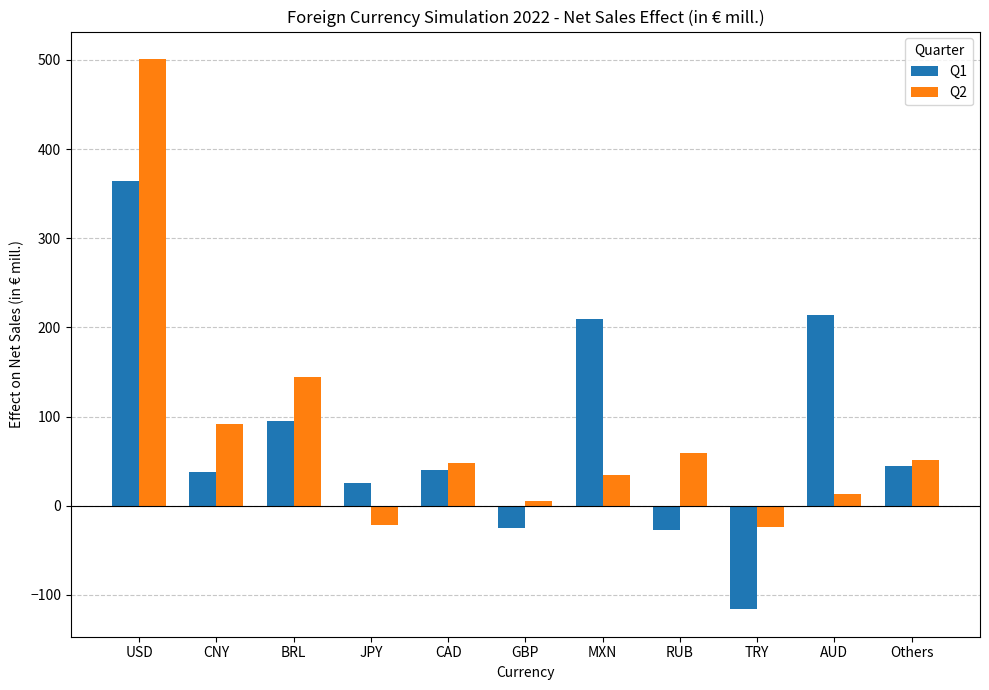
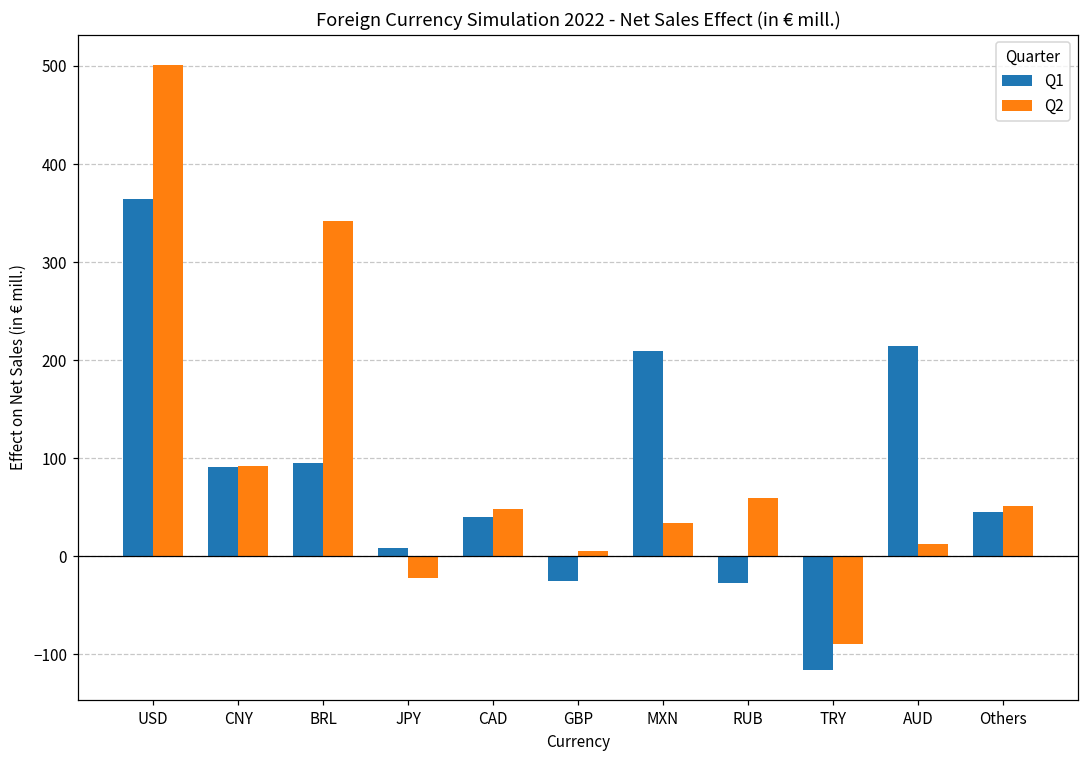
Q1, CNY: 40 -> 90
Q2, BRL: 140 -> 340
Q1, JPY: 30 -> 10
Q2, TRY: -20 -> -90
